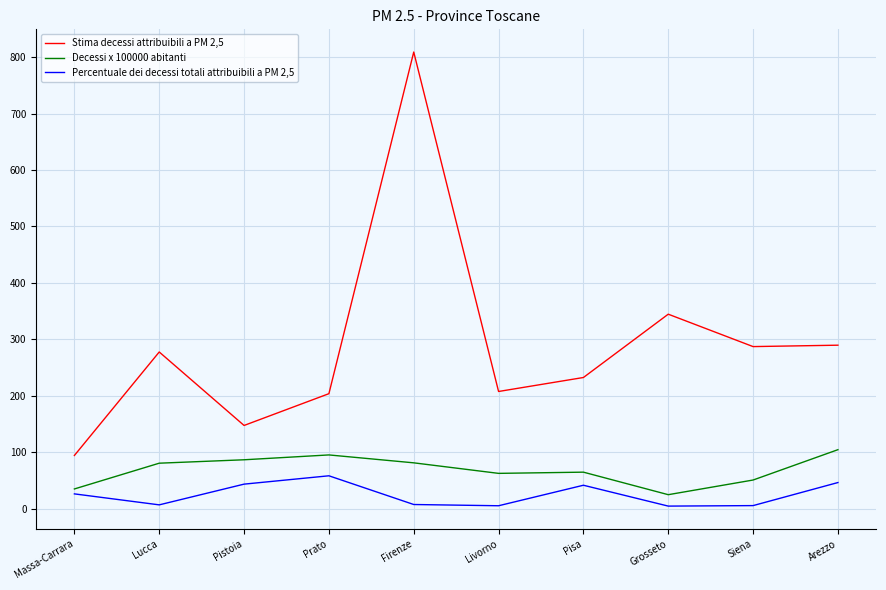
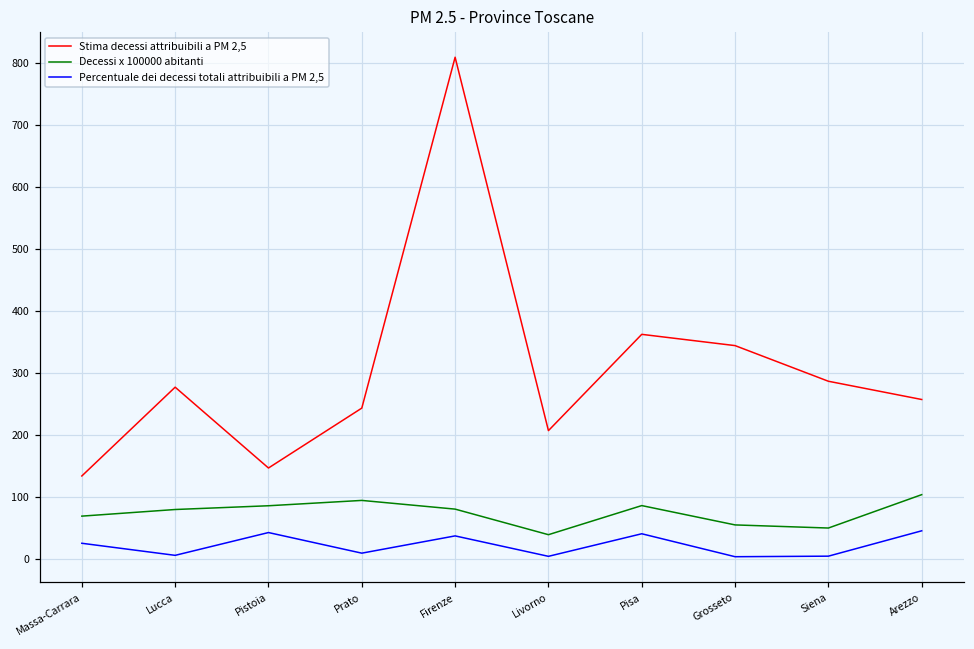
Stima decessi attribuibili a PM 2,5, Massa-Carrara: 90 -> 130
Decessi x 100000 abitanti, Massa-Carrara: 30 -> 70
Stima decessi attribuibili a PM 2,5, Prato: 200 -> 240
Percentuale dei decessi totali attribuibili a PM 2,5, Prato: 60 -> 10
Percentuale dei decessi totali attribuibili a PM 2,5, Firenze: 10 -> 40
Decessi x 100000 abitanti, Livorno: 60 -> 40
Stima decessi attribuibili a PM 2,5, Pisa: 230 -> 360
Decessi x 100000 abitanti, Pisa: 60 -> 90
Decessi x 100000 abitanti, Grosseto: 20 -> 60
Stima decessi attribuibili a PM 2,5, Arezzo: 290 -> 260
